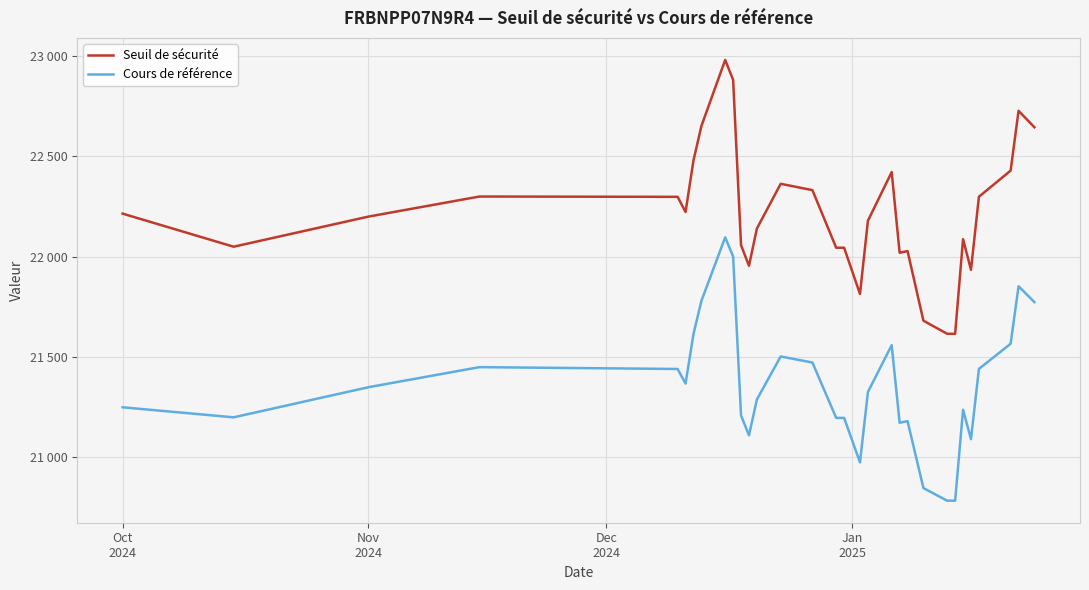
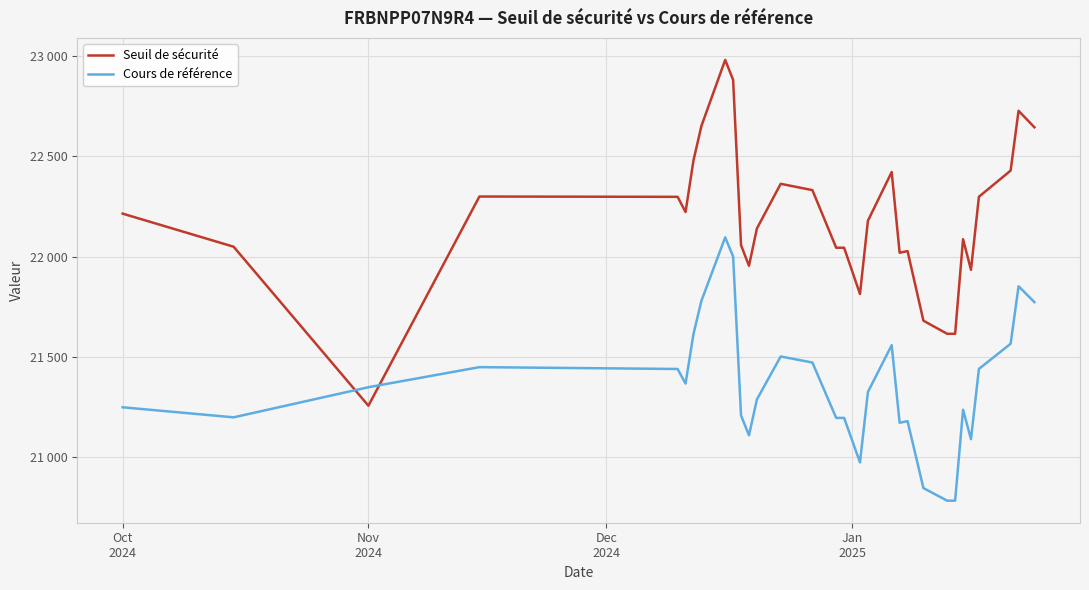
Seuil de sécurité, Nov 2024: 22200 -> 21260
